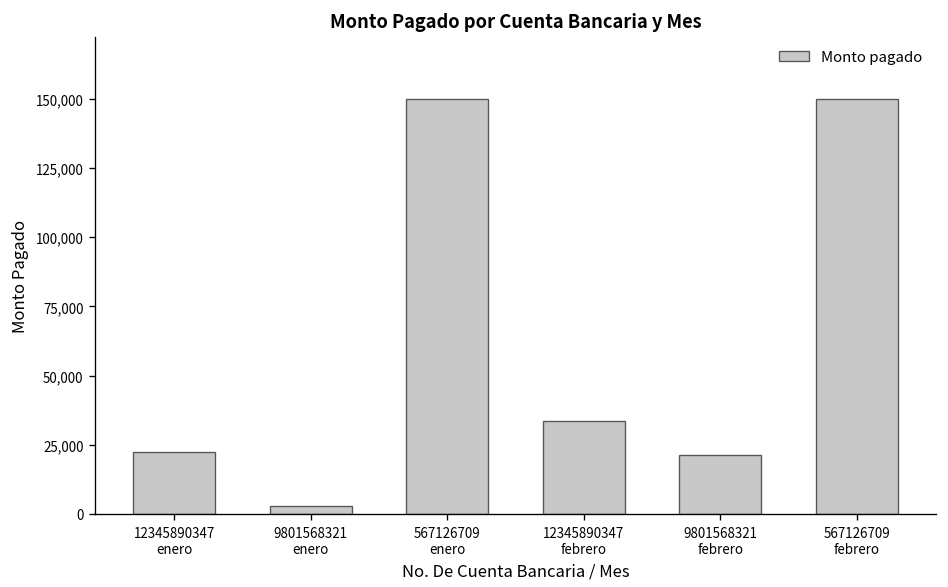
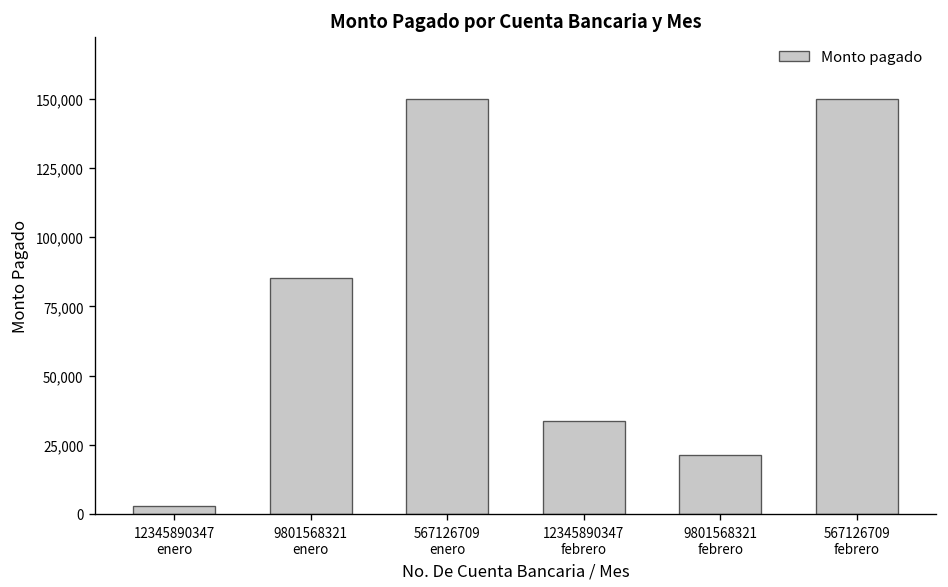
12345890347 enero: 22,000 -> 3,000
9801568321 enero: 3,000 -> 85,000
